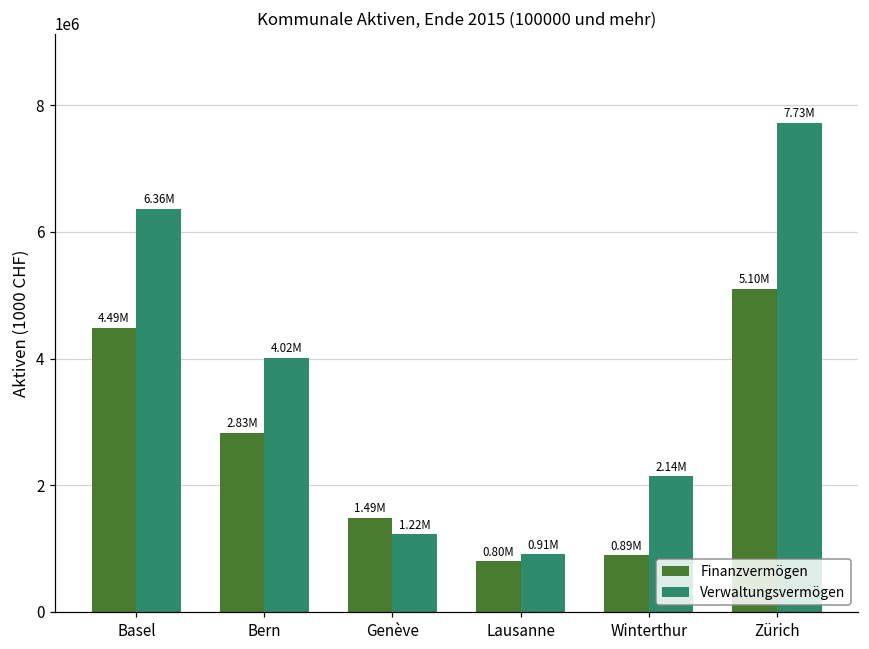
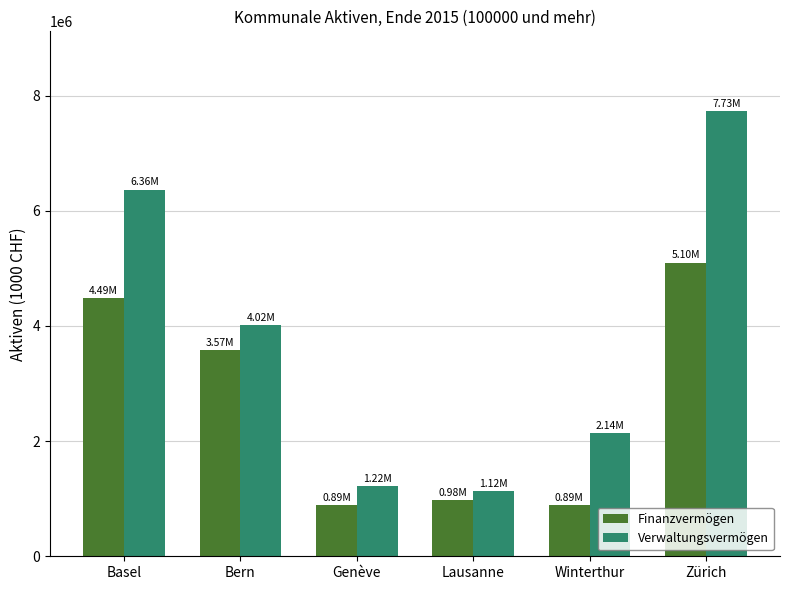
Finanzvermögen, Bern: 2.83M -> 3.57M
Finanzvermögen, Genève: 1.49M -> 0.89M
Finanzvermögen, Lausanne: 0.80M -> 0.98M
Verwaltungsvermögen, Lausanne: 0.91M -> 1.12M
